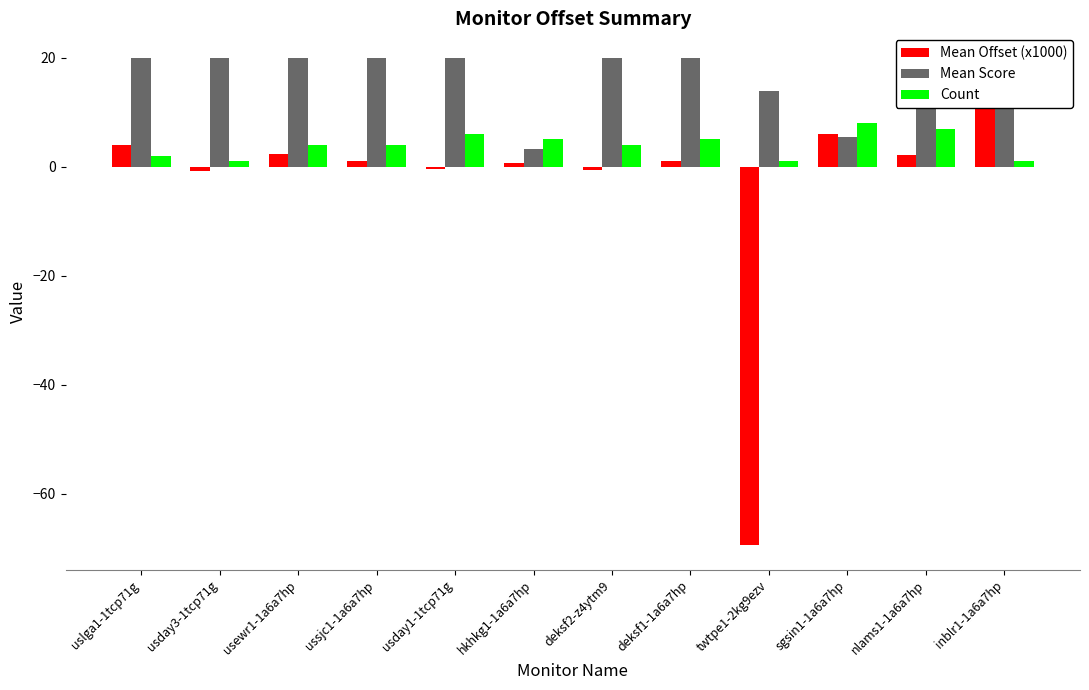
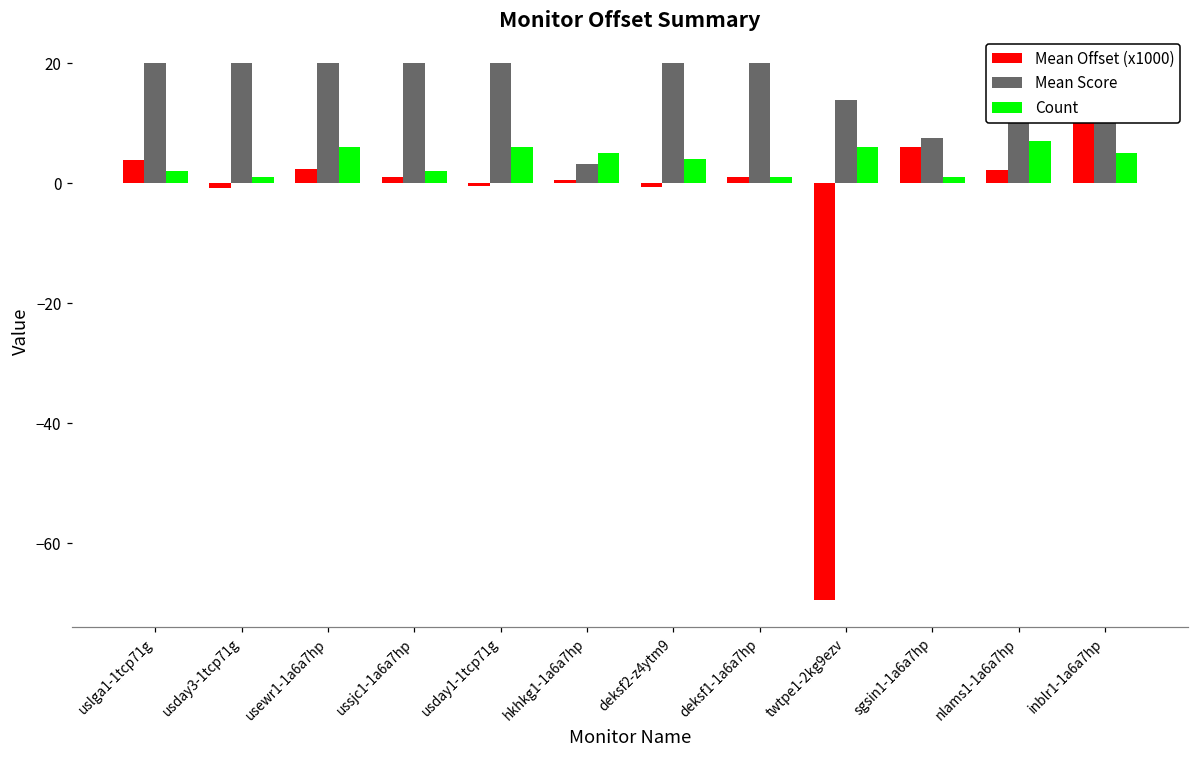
Count, usewr1-1a6a7hp: 4 -> 6
Count, ussjc1-1a6a7hp: 4 -> 2
Count, deksf1-1a6a7hp: 5 -> 1
Count, twtpe1-2kg9ezv: 1 -> 6
Mean Score, sgsin1-1a6a7hp: 5 -> 8
Count, sgsin1-1a6a7hp: 8 -> 1
Count, inblr1-1a6a7hp: 1 -> 5
